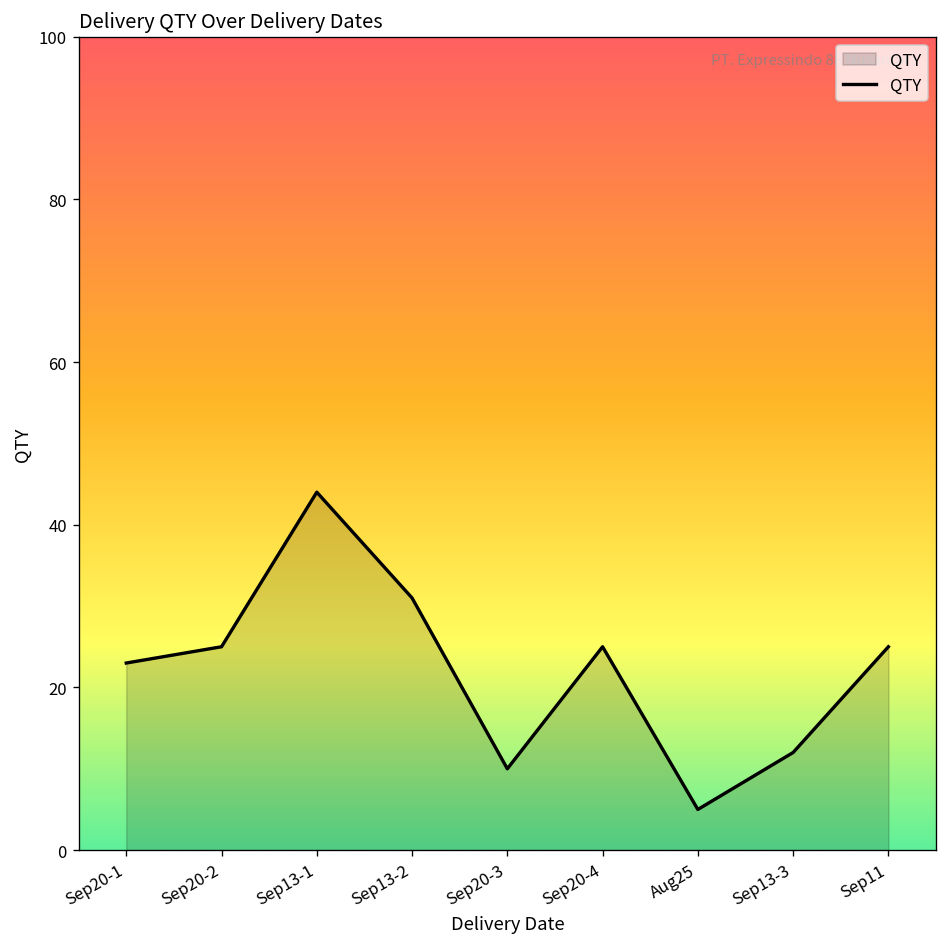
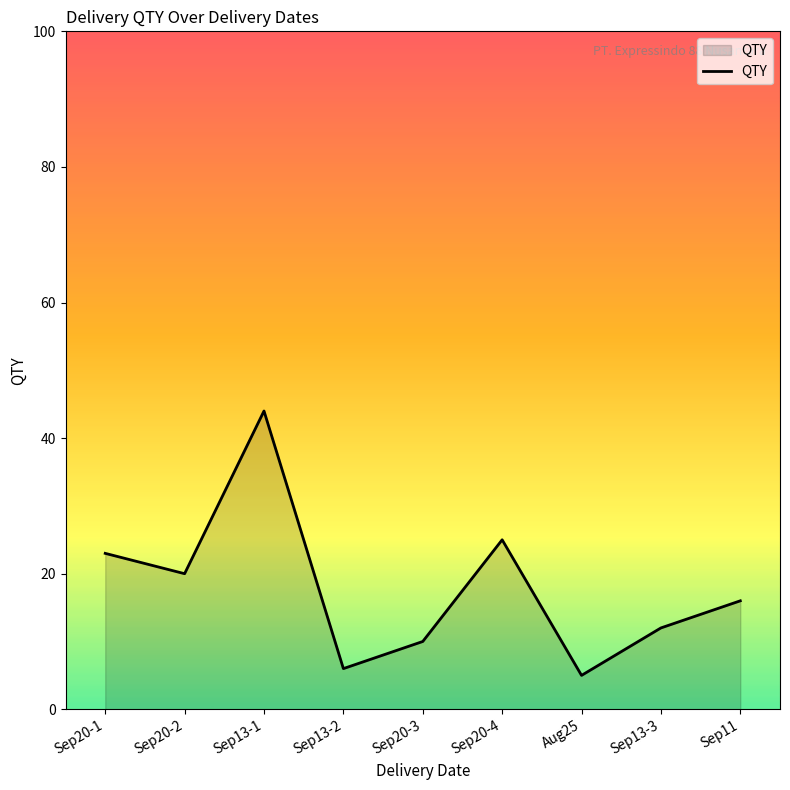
Sep20-2: 25 -> 20
Sep13-2: 31 -> 6
Sep11: 25 -> 16
